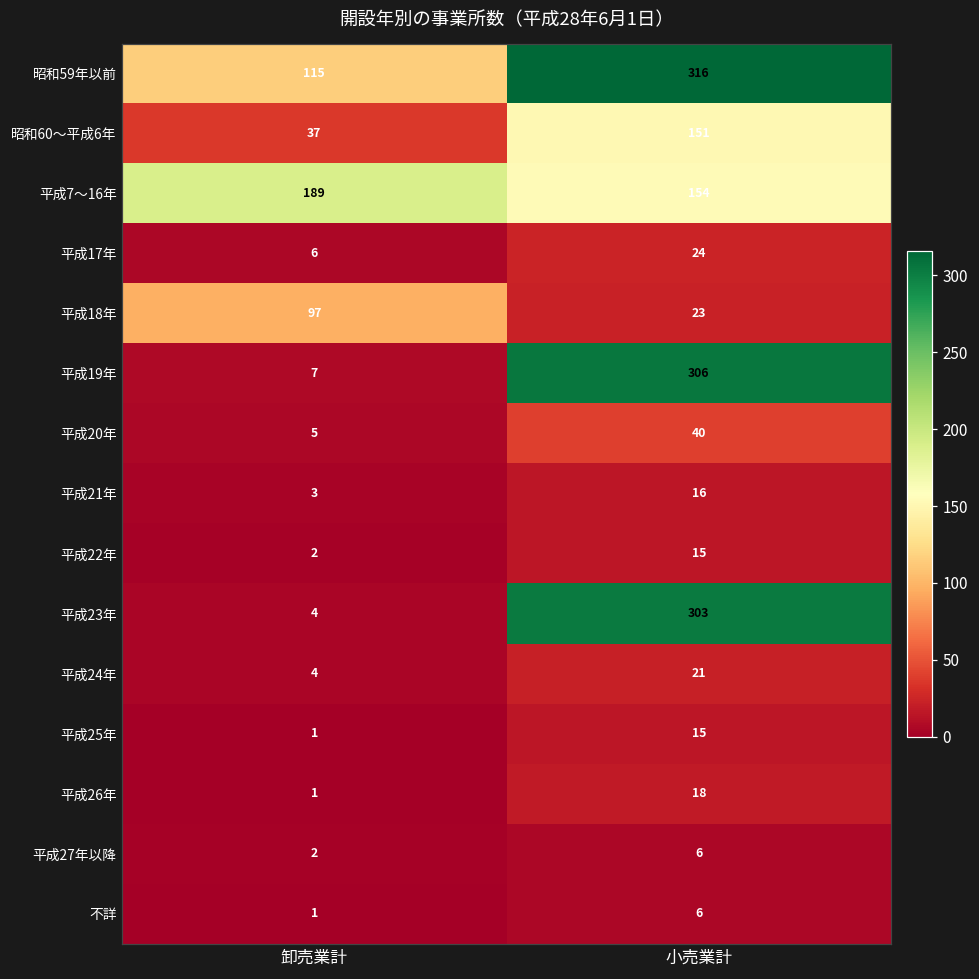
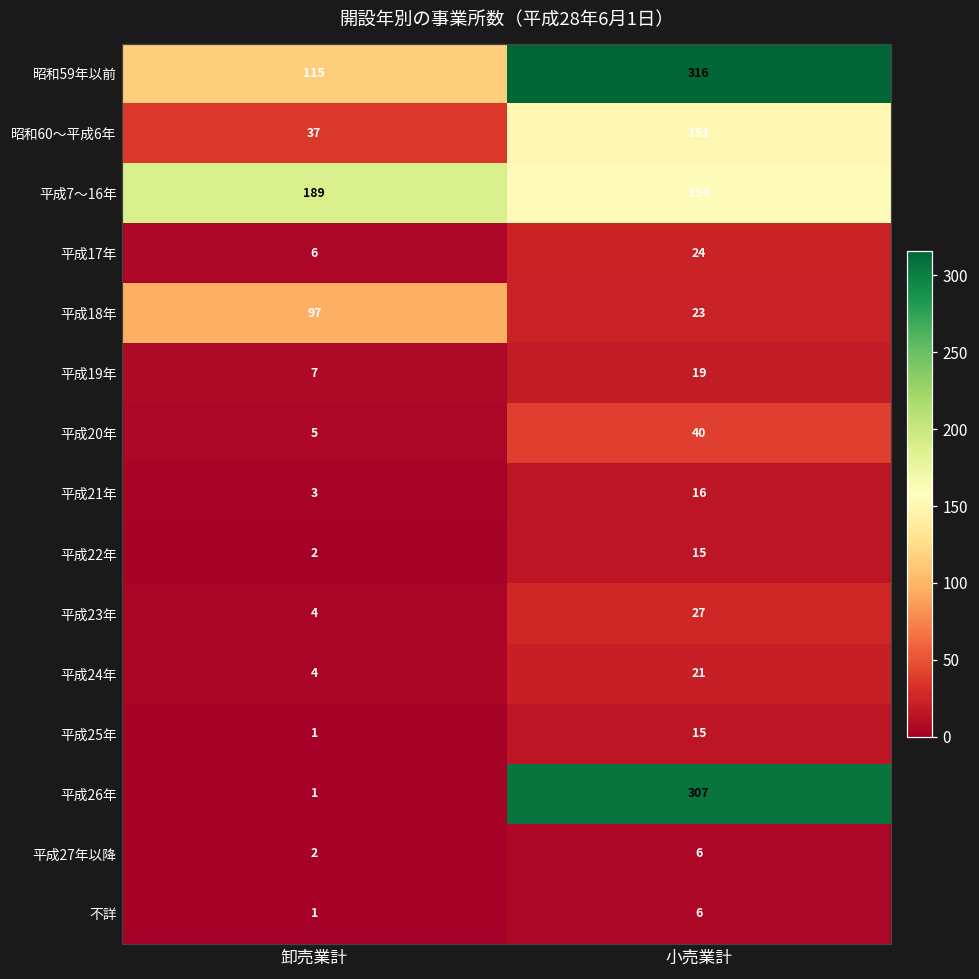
平成19年, 小売業計: 306 -> 19
平成23年, 小売業計: 303 -> 27
平成26年, 小売業計: 18 -> 307
